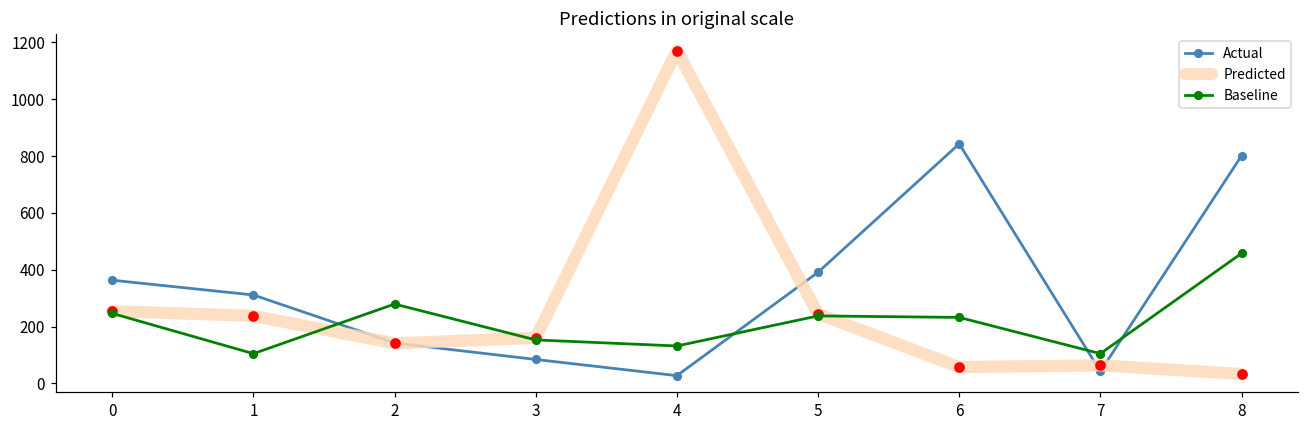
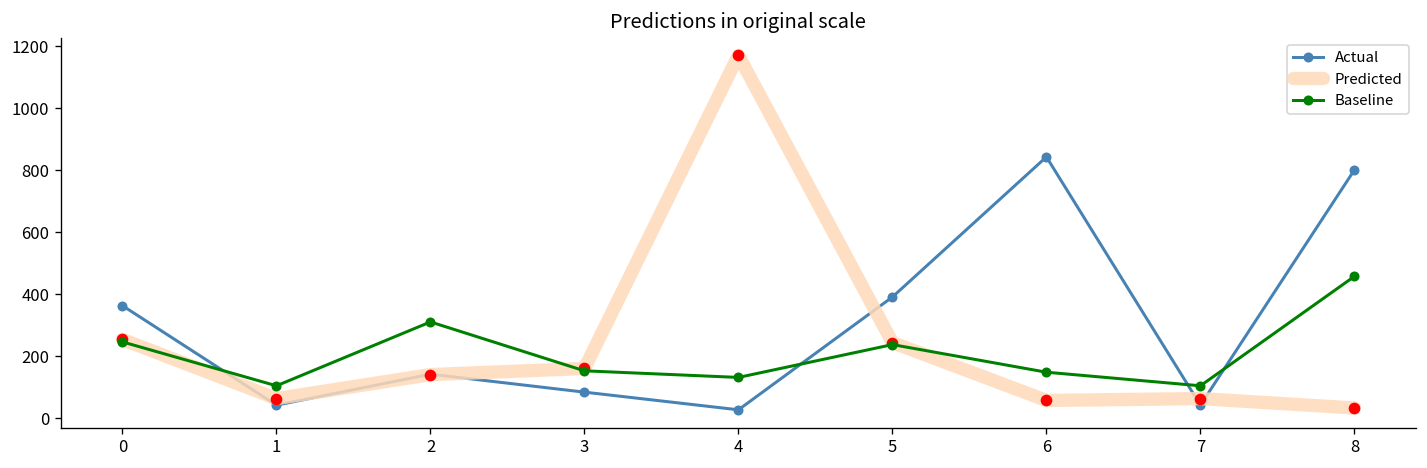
Actual, 1: 310 -> 40
Predicted, 1: 240 -> 60
Baseline, 2: 280 -> 310
Baseline, 6: 230 -> 150
